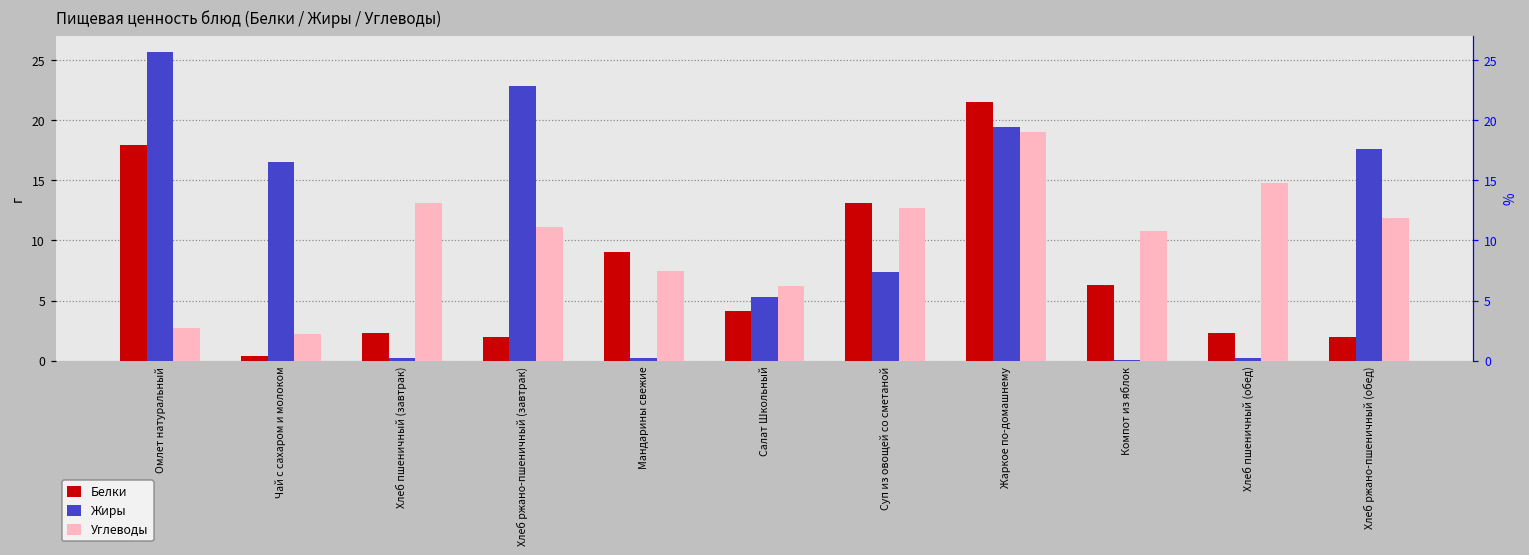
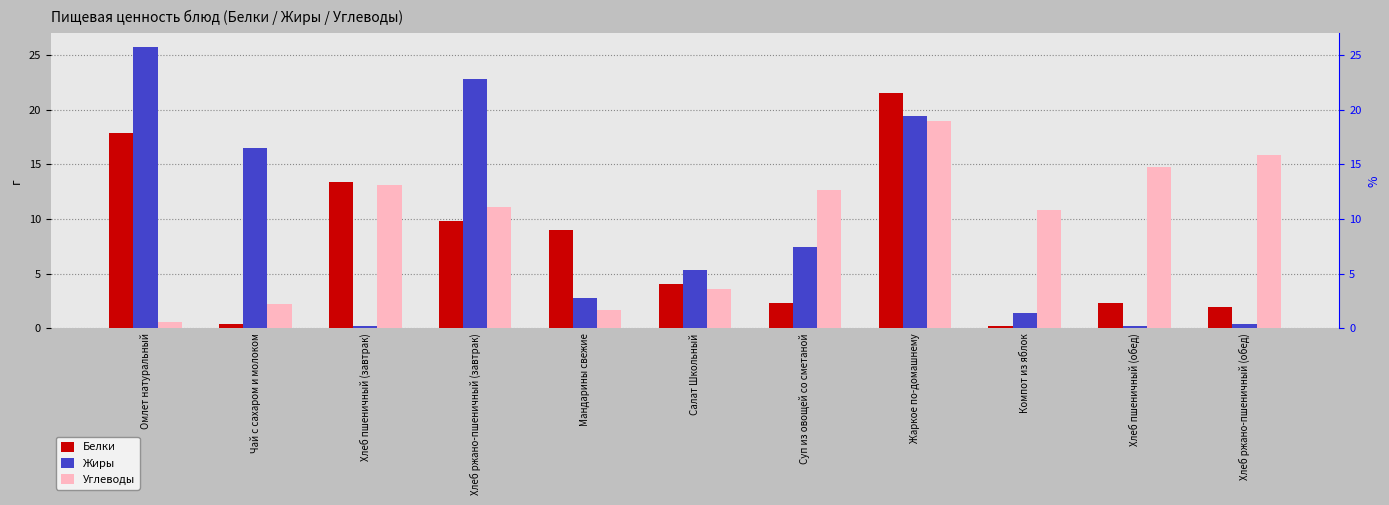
Углеводы, Омлет натуральный: 2.7 -> 0.6
Белки, Хлеб пшеничный (завтрак): 2.3 -> 13.4
Белки, Хлеб ржано-пшеничный (завтрак): 2.0 -> 9.8
Жиры, Мандарины свежие: 0.2 -> 2.8
Углеводы, Мандарины свежие: 7.5 -> 1.7
Углеводы, Салат Школьный: 6.2 -> 3.6
Белки, Суп из овощей со сметаной: 13.1 -> 2.3
Белки, Компот из яблок: 6.3 -> 0.2
Жиры, Компот из яблок: 0.1 -> 1.4
Жиры, Хлеб ржано-пшеничный (обед): 17.6 -> 0.4
Углеводы, Хлеб ржано-пшеничный (обед): 11.9 -> 15.9
